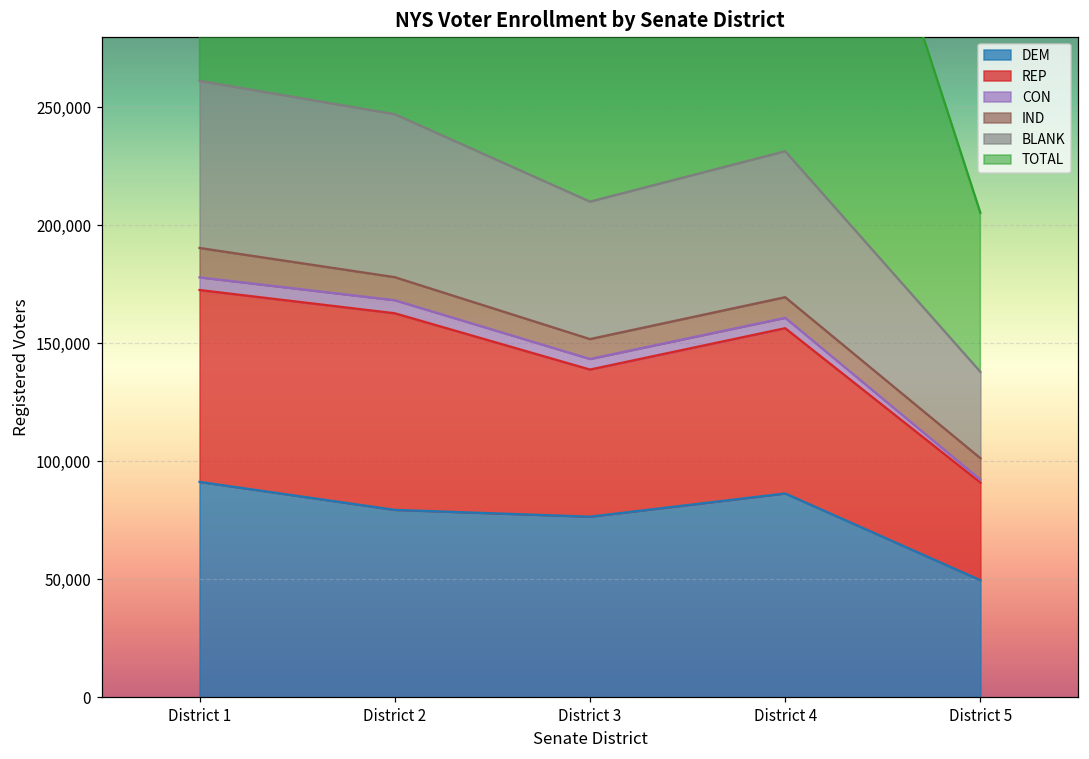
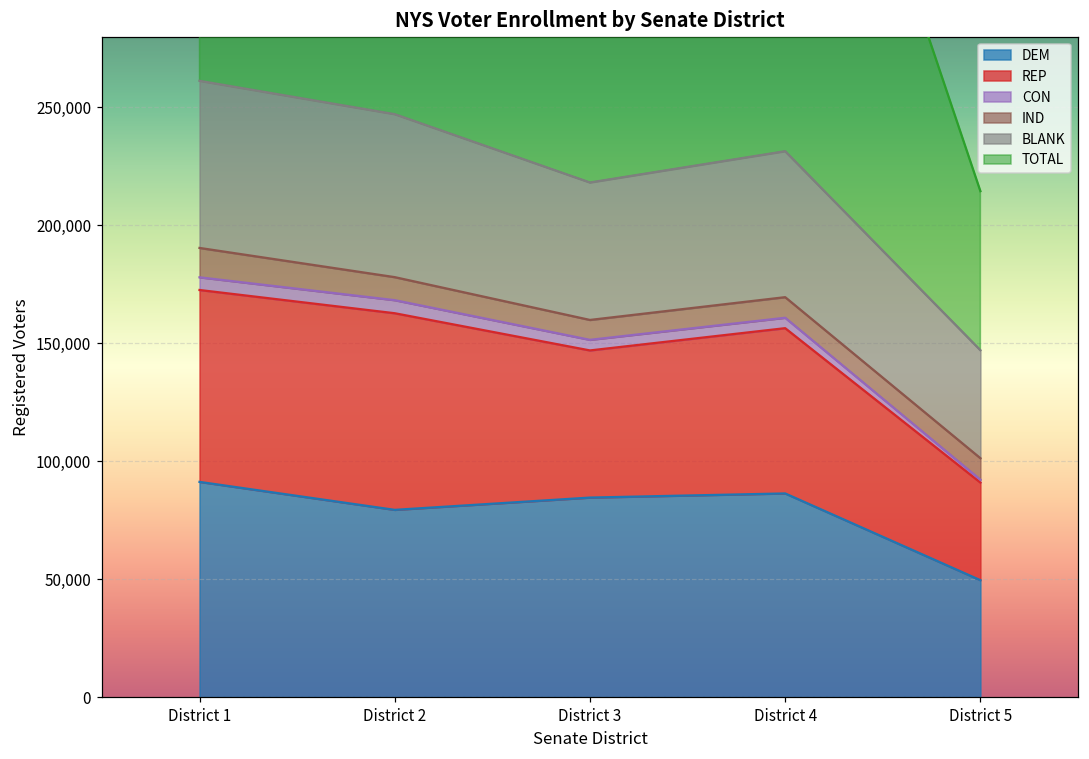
DEM, District 3: 76,000 -> 85,000
BLANK, District 5: 37,000 -> 46,000
